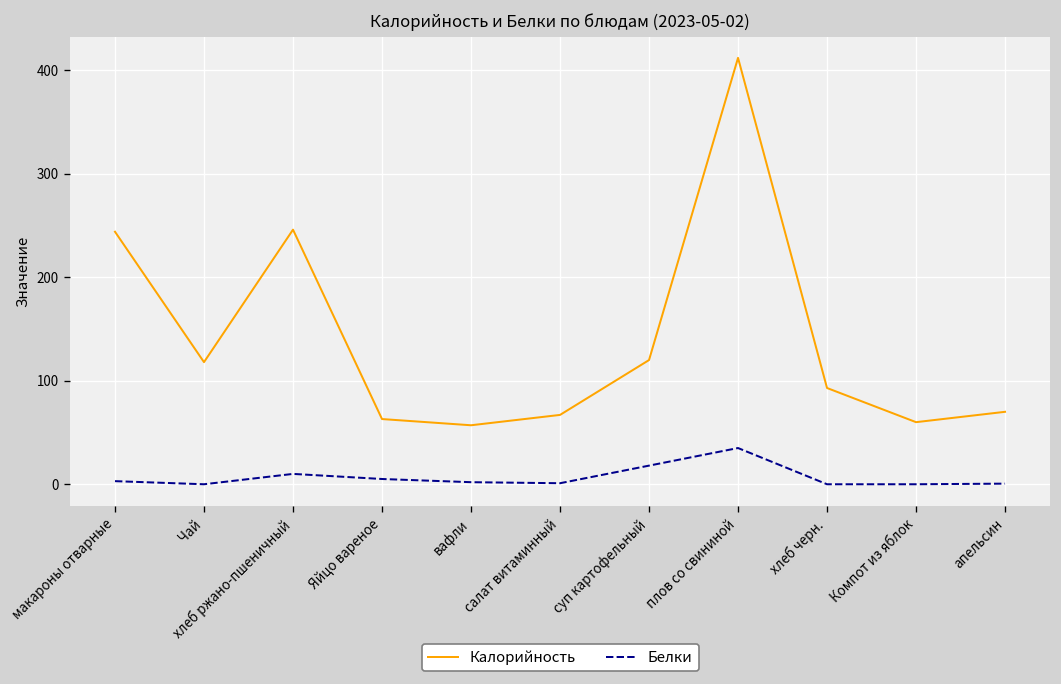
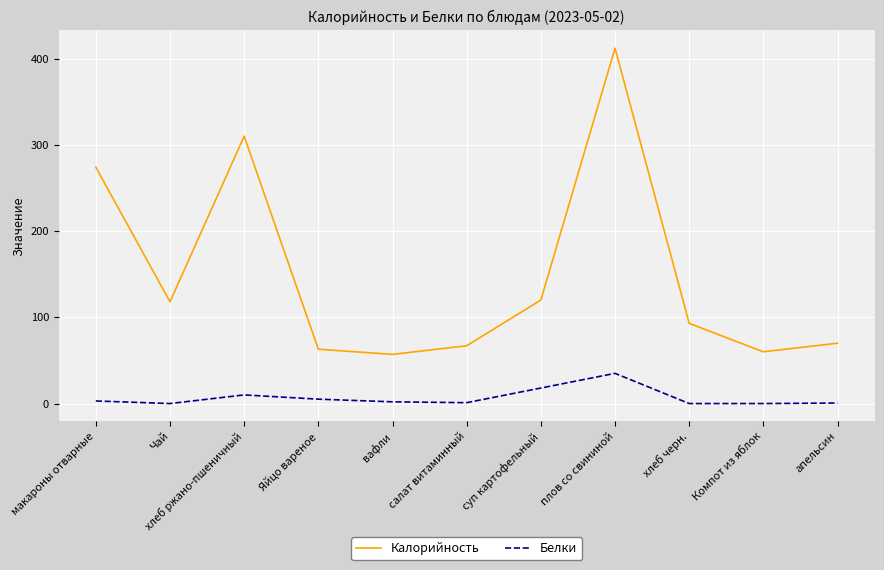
Калорийность, макароны отварные: 240 -> 270
Калорийность, хлеб ржано-пшеничный: 250 -> 310
